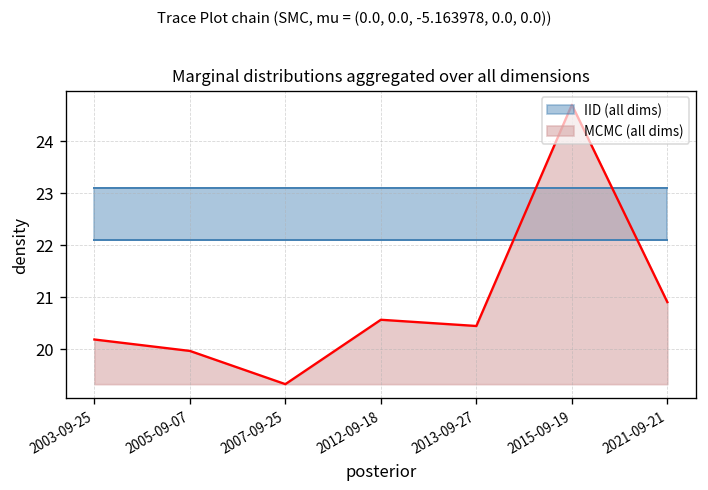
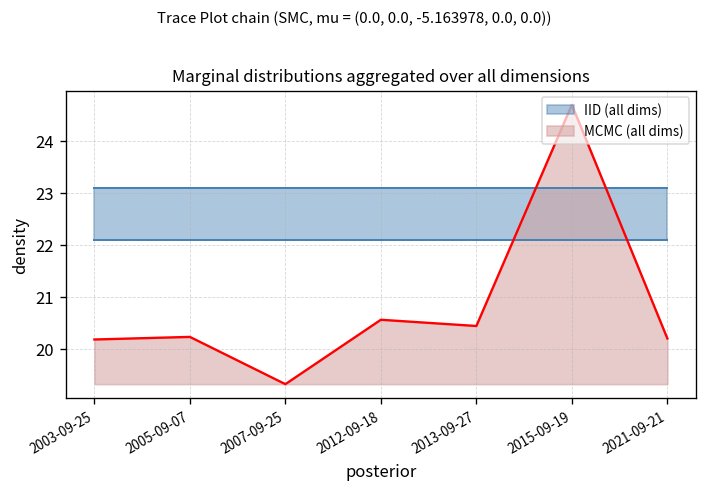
MCMC (all dims), 2005-09-07: 20.0 -> 20.2
MCMC (all dims), 2021-09-21: 20.9 -> 20.2
